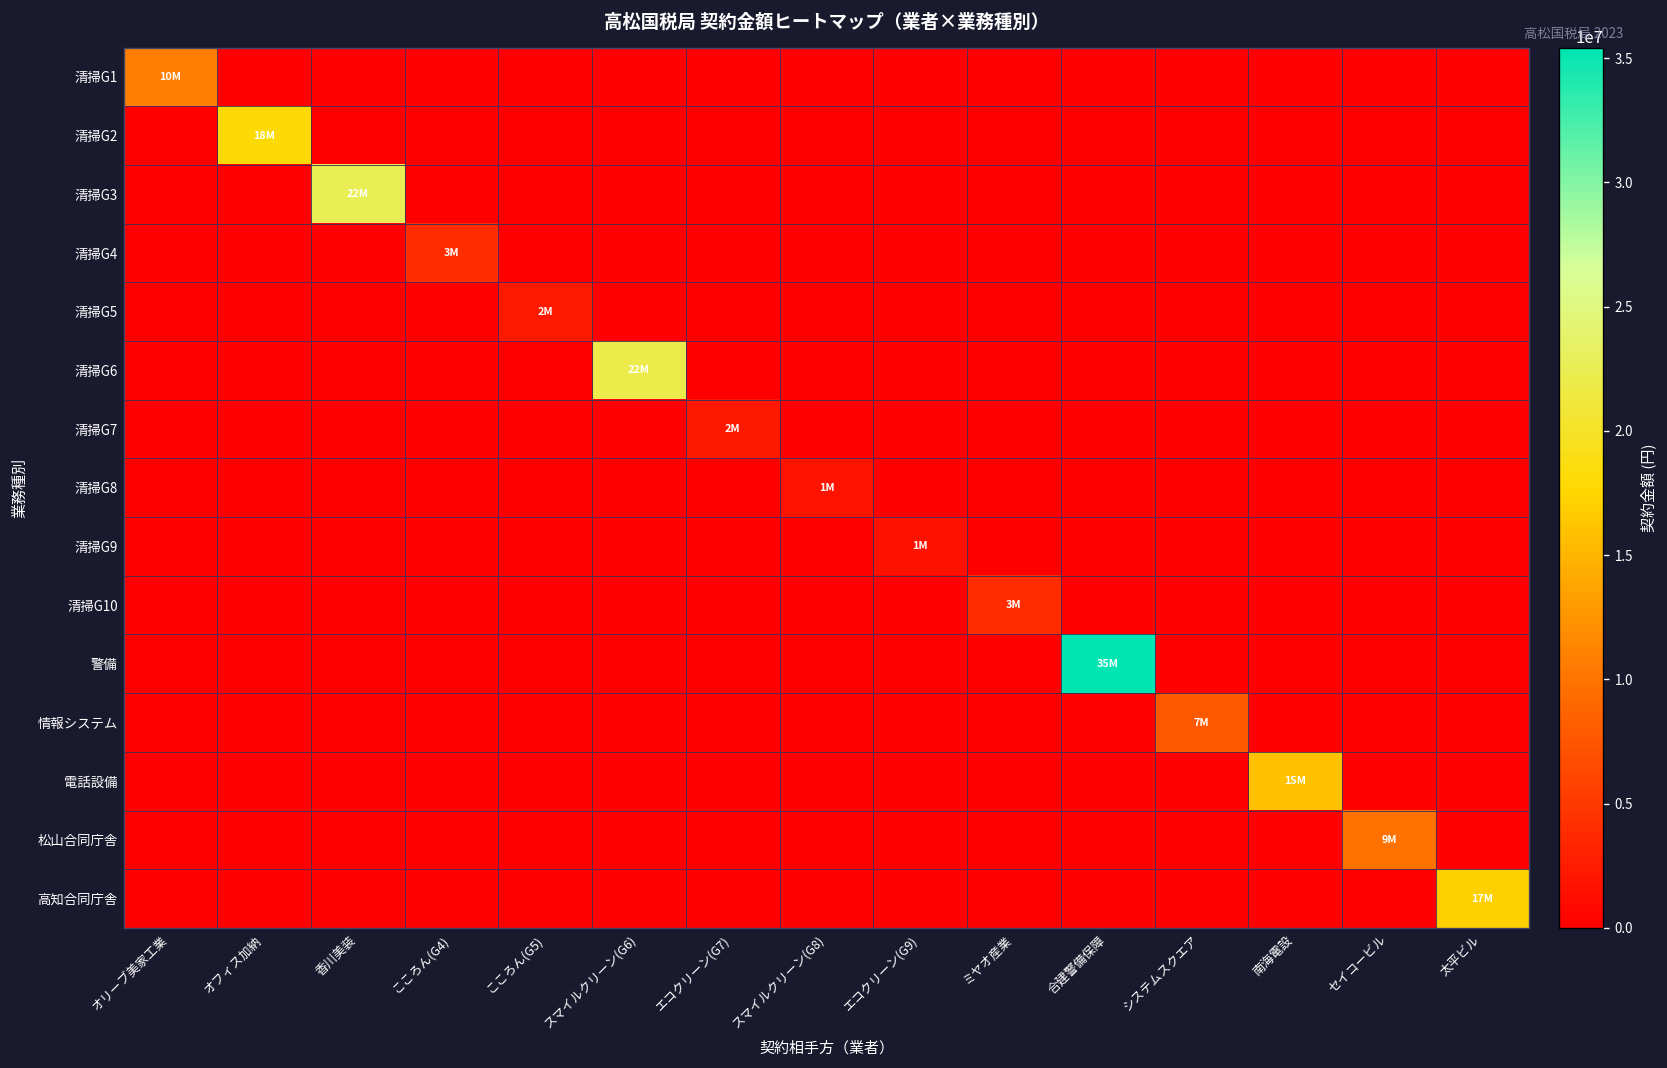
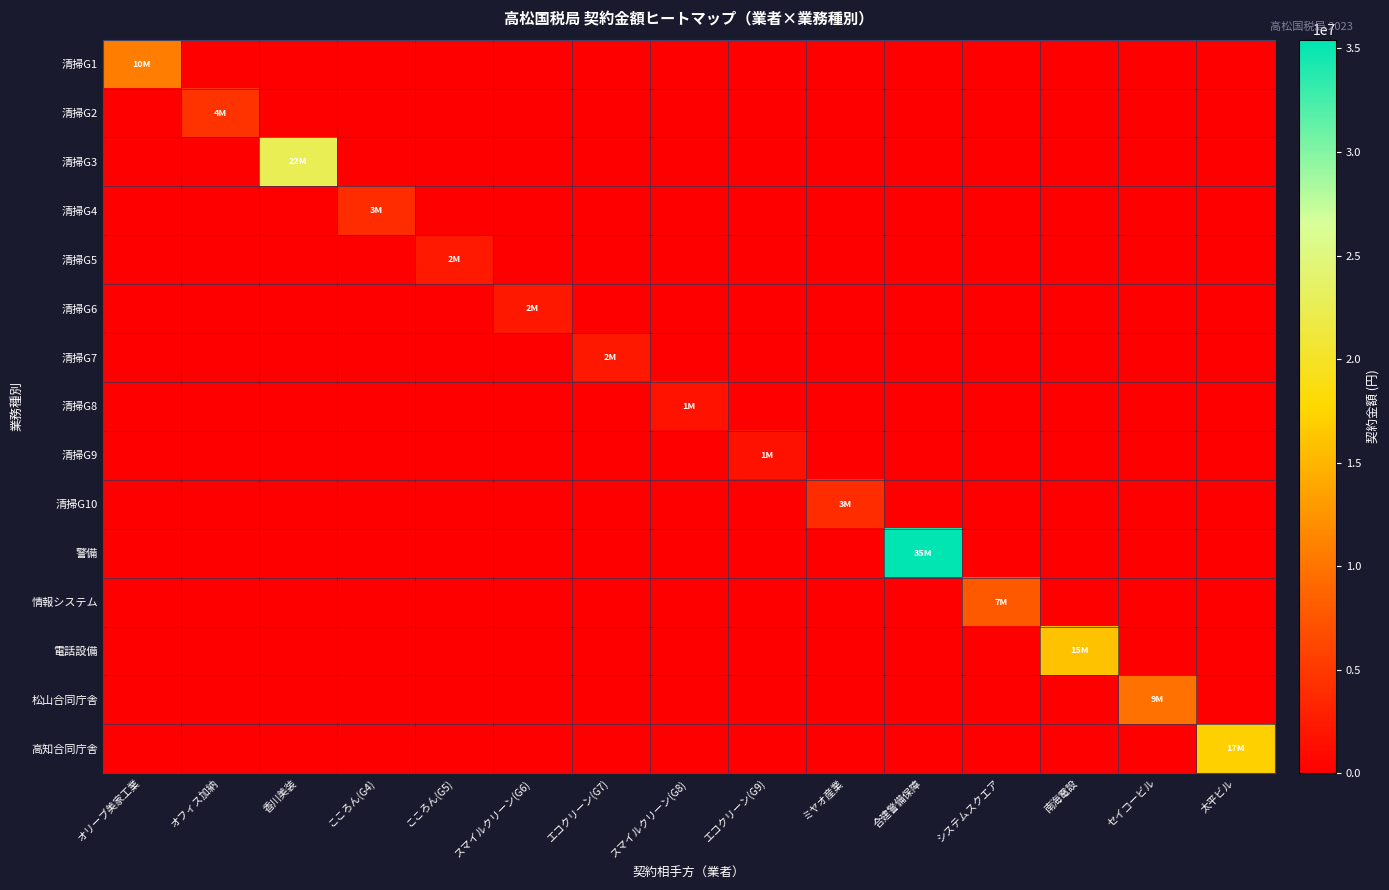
清掃G2, オフィス加納: 18M -> 4M
清掃G6, スマイルクリーン(G6): 22M -> 2M
